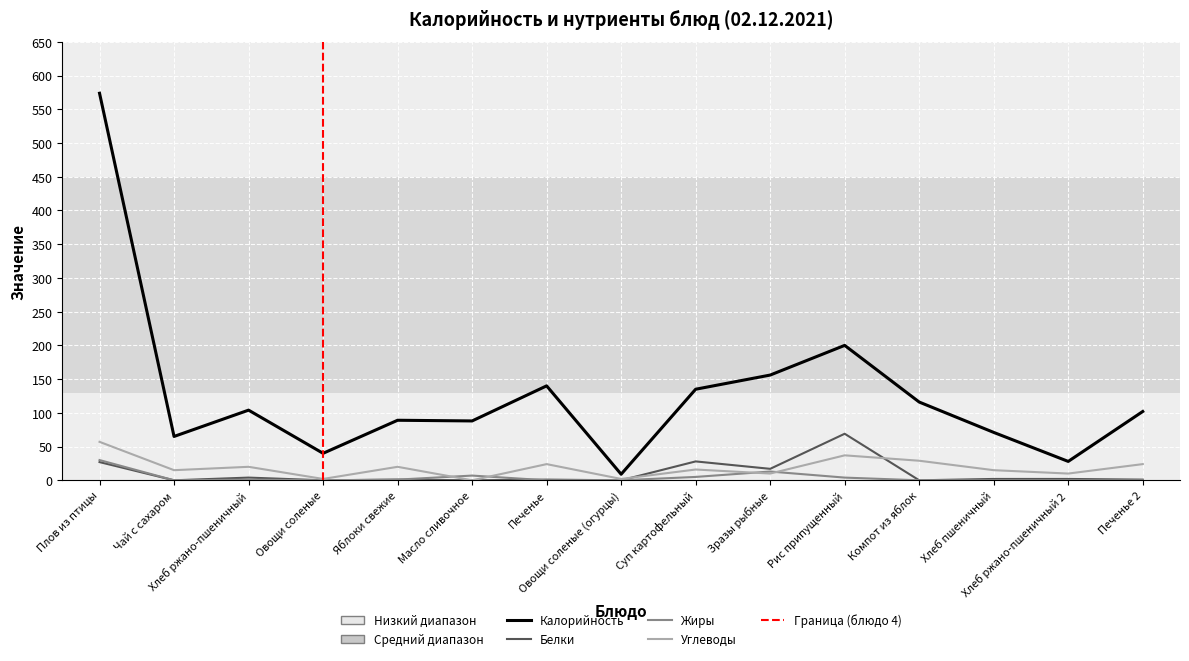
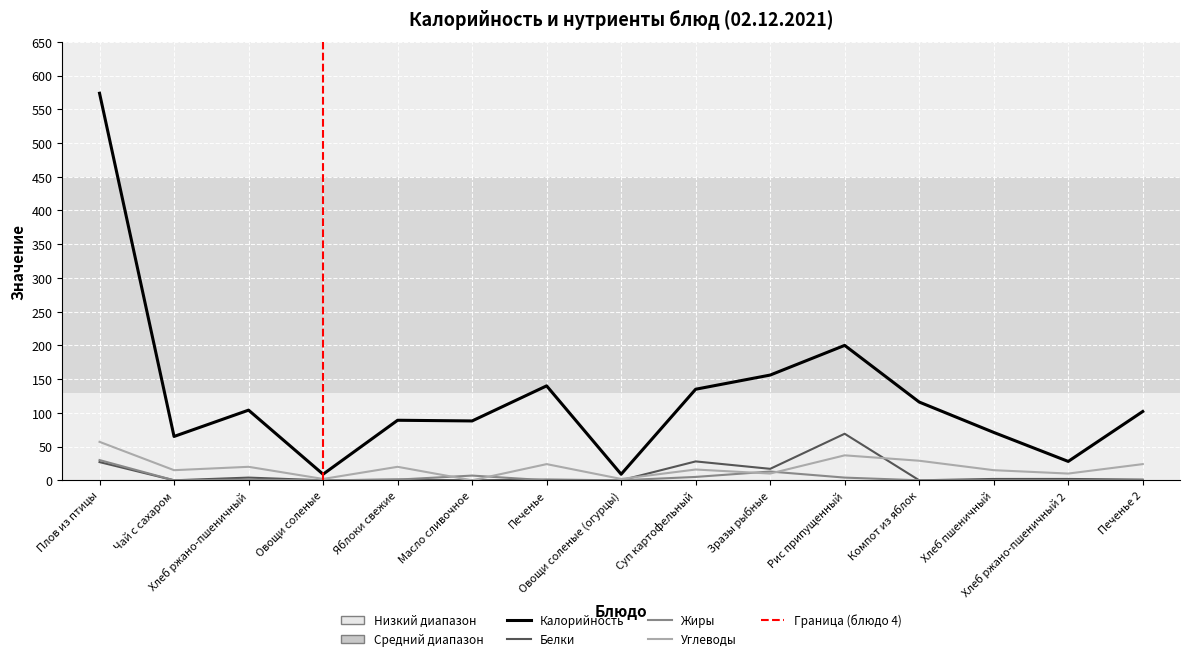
Калорийность, Овощи соленые: 40 -> 10
